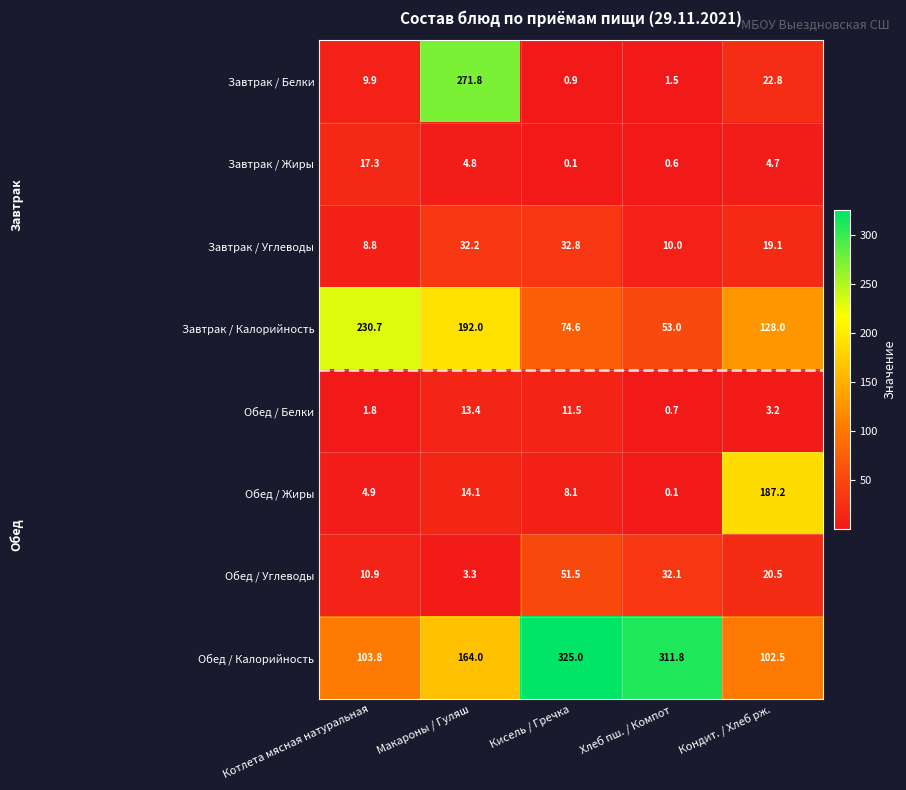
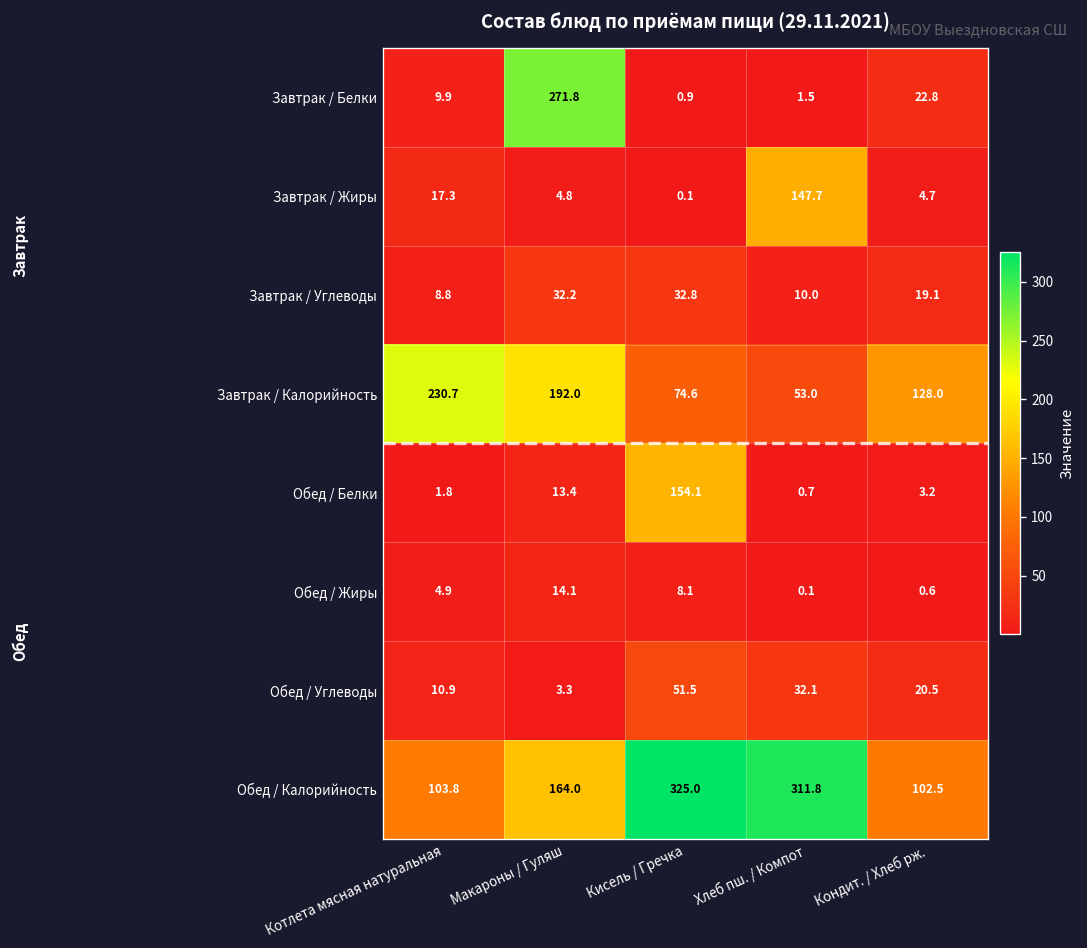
Завтрак / Жиры, Хлеб пш. / Компот: 0.6 -> 147.7
Обед / Белки, Кисель / Гречка: 11.5 -> 154.1
Обед / Жиры, Кондит. / Хлеб рж.: 187.2 -> 0.6
